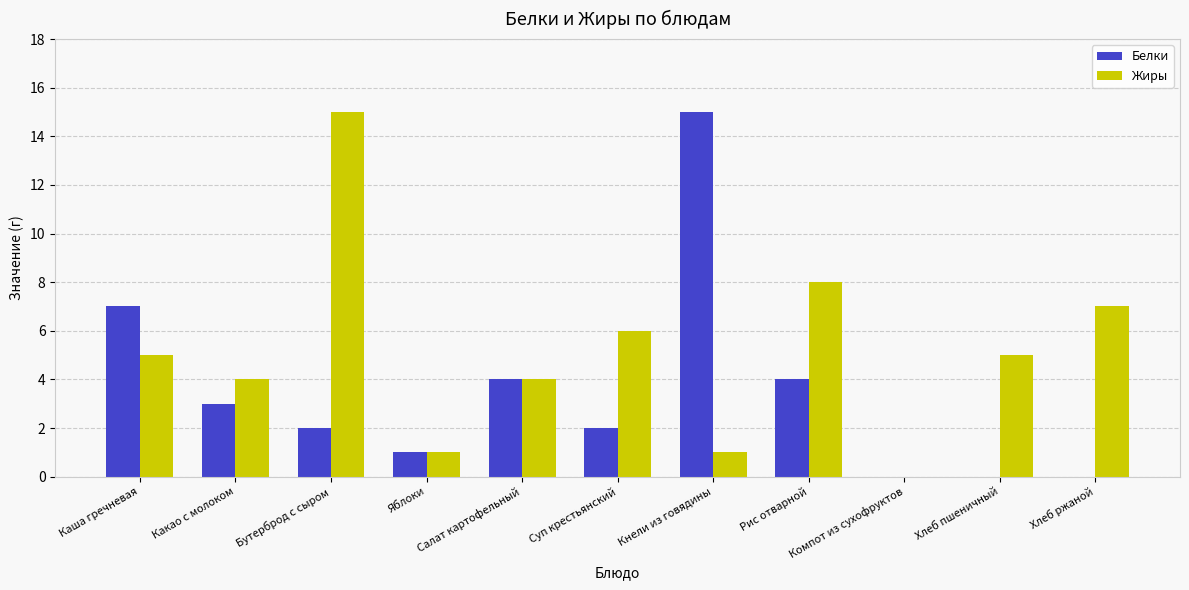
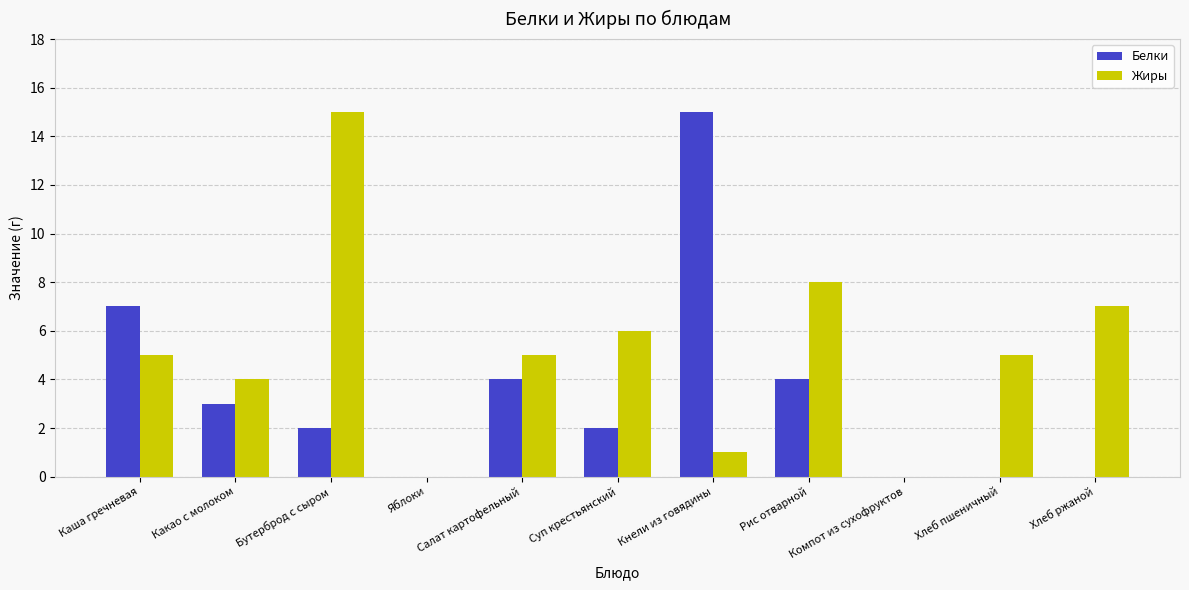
Белки, Яблоки: 1 -> 0
Жиры, Яблоки: 1 -> 0
Жиры, Салат картофельный: 4 -> 5
